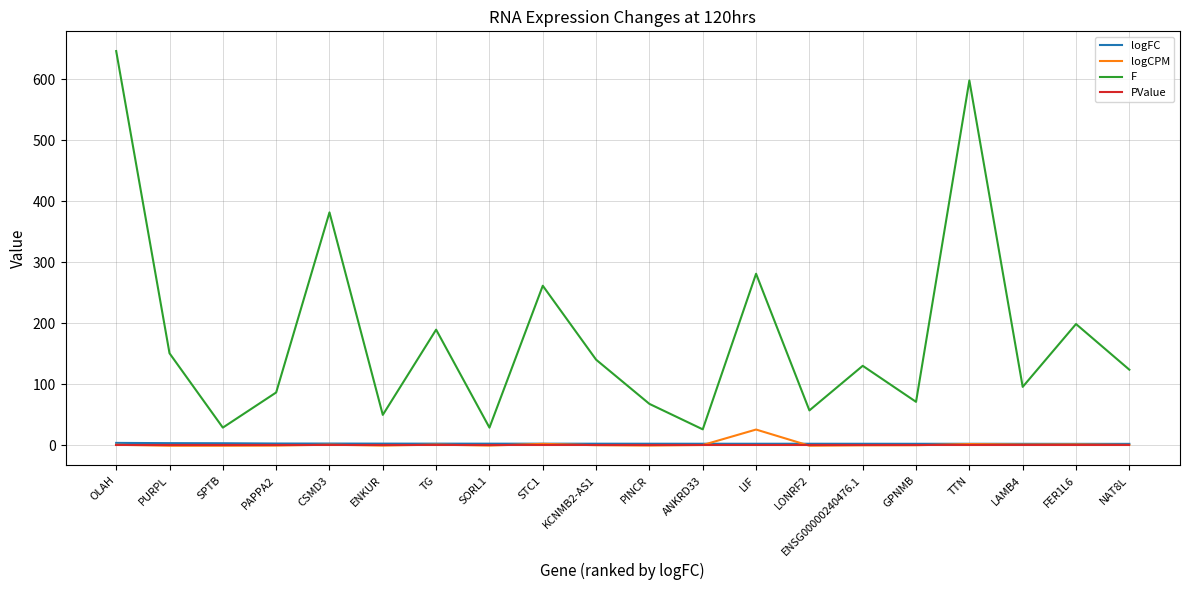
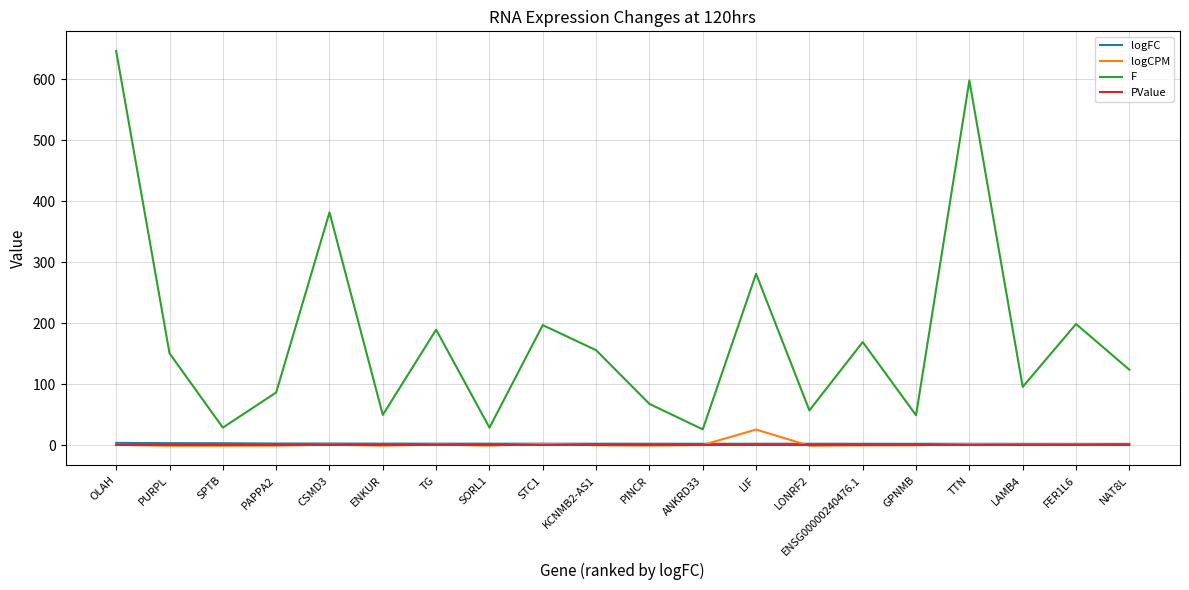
F, STC1: 260 -> 200
F, KCNMB2-AS1: 140 -> 160
F, ENSG00000240476.1: 130 -> 170
F, GPNMB: 70 -> 50
